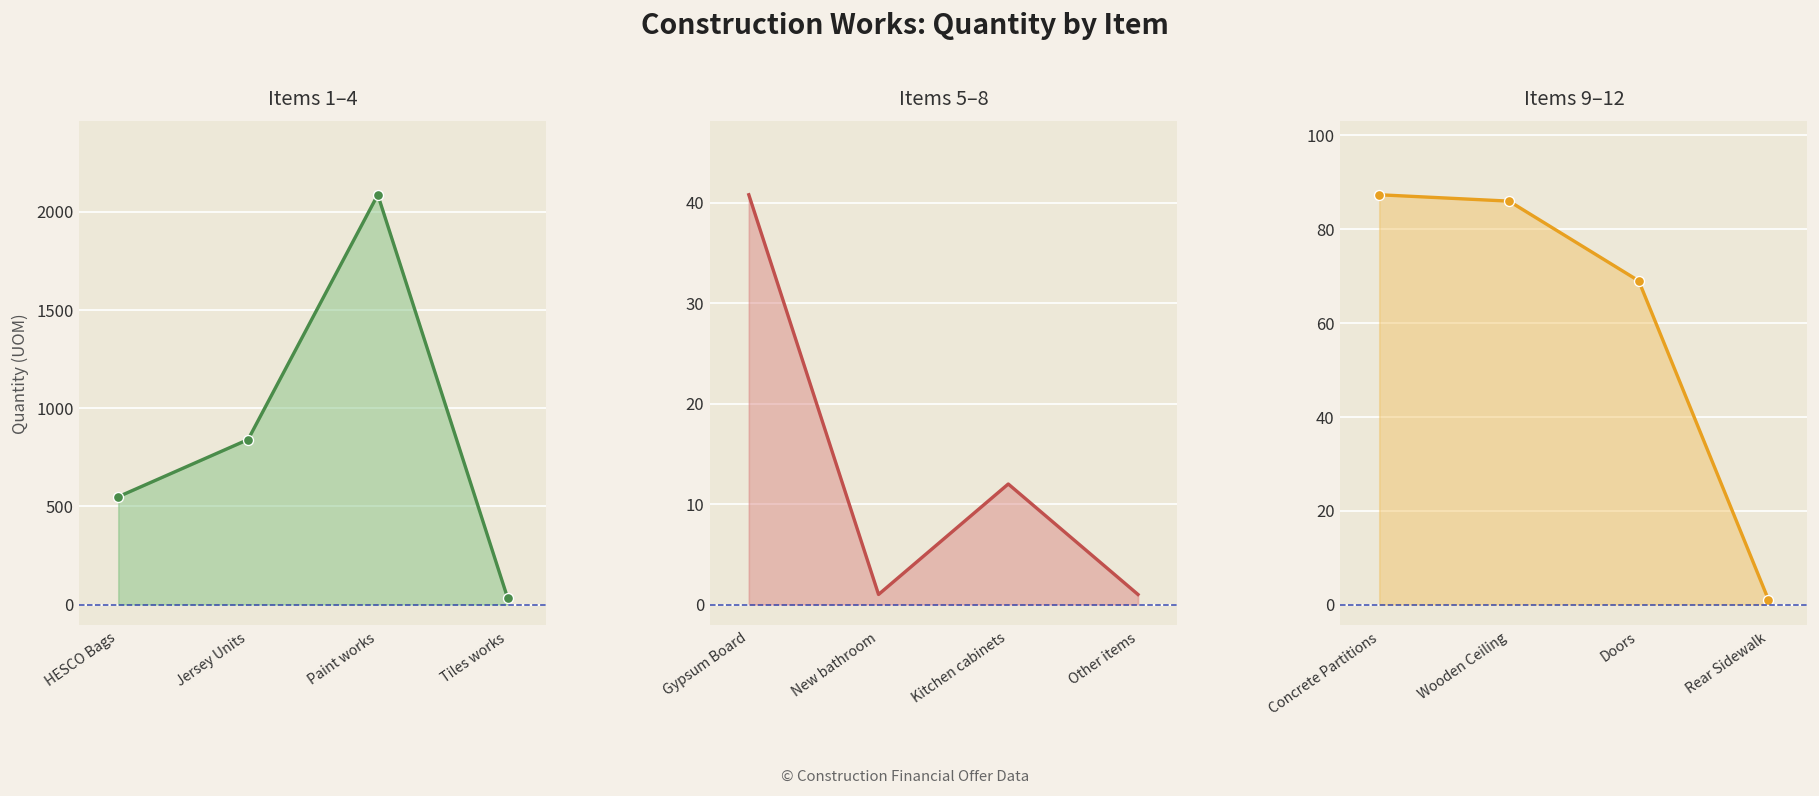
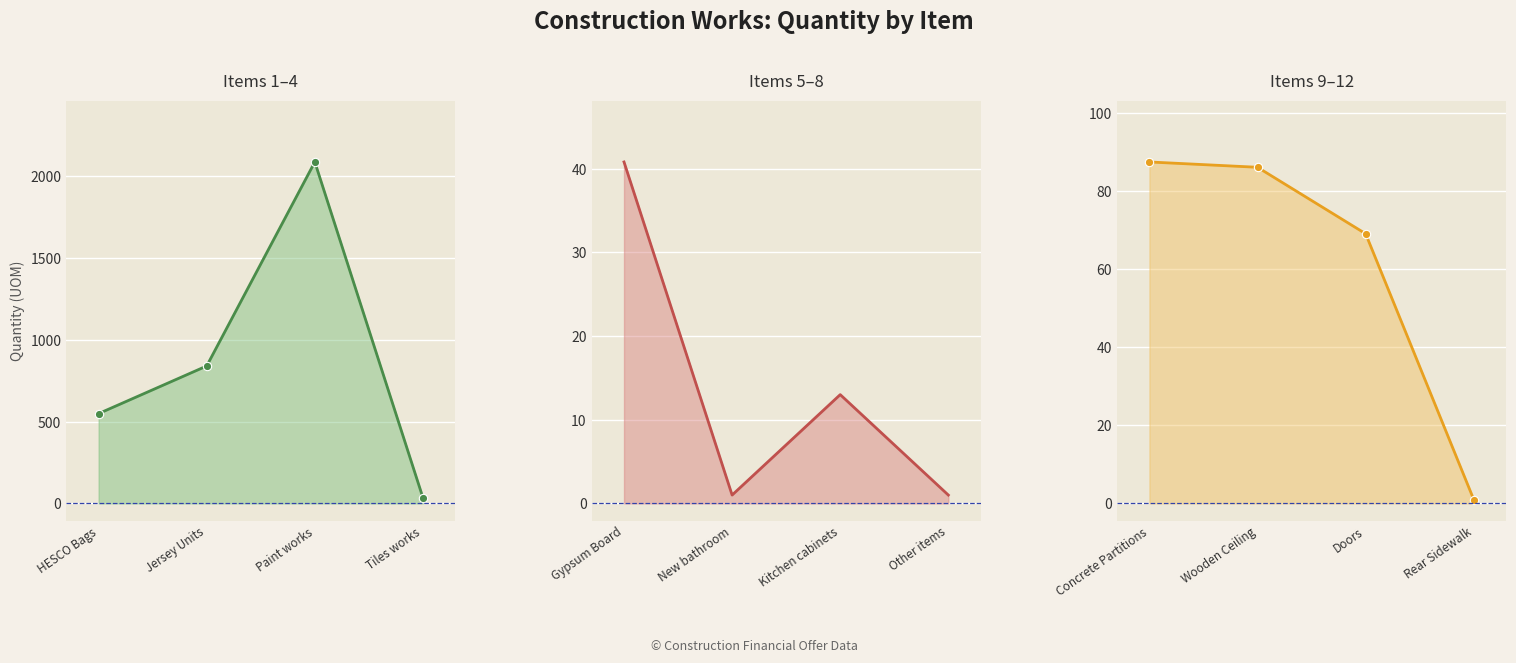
Items 5–8, Kitchen cabinets: 12 -> 13
